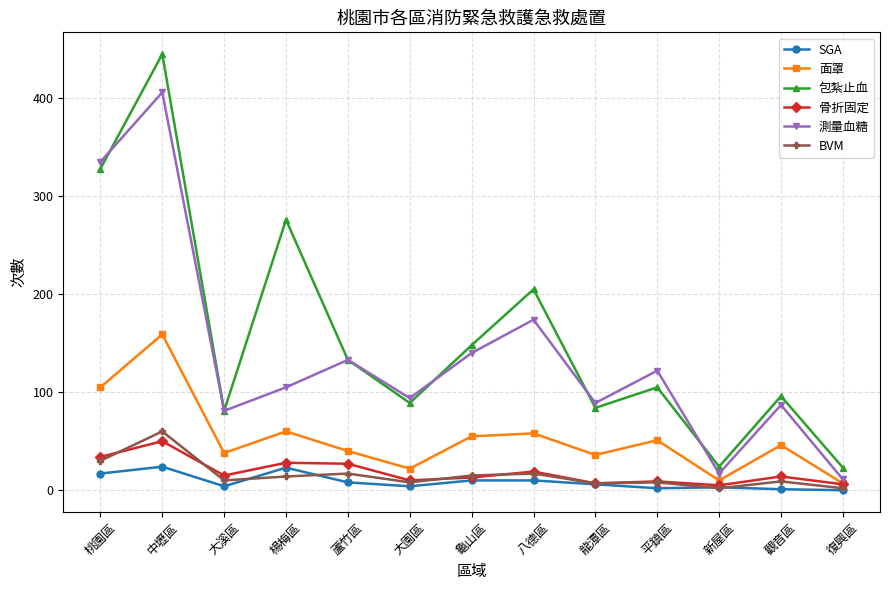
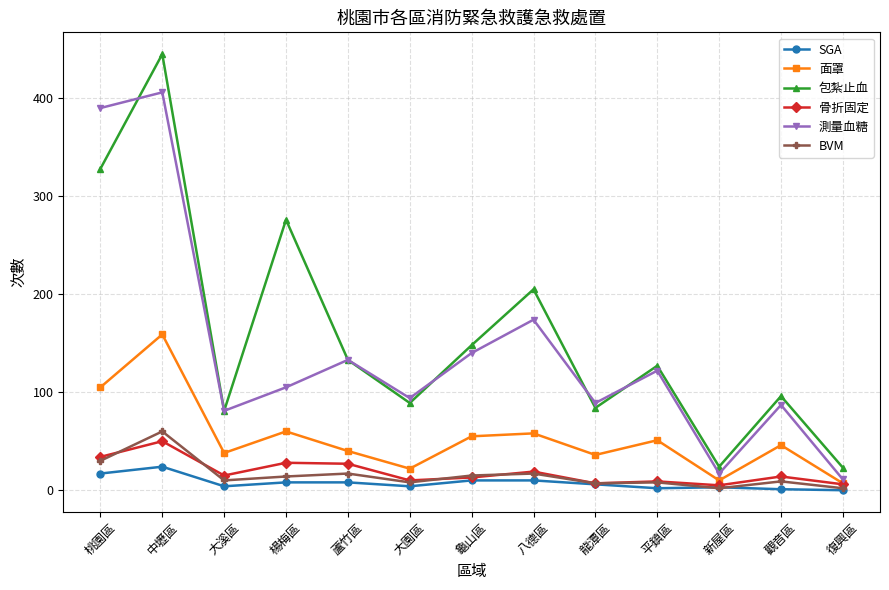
測量血糖, 桃園區: 340 -> 390
SGA, 楊梅區: 20 -> 10
包紮止血, 平鎮區: 110 -> 130
